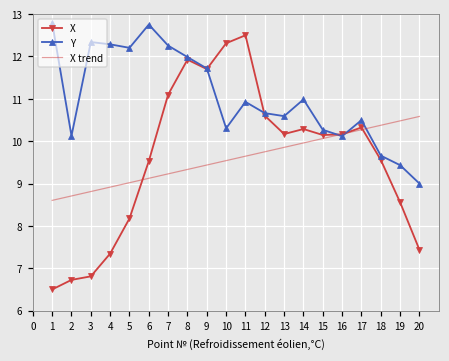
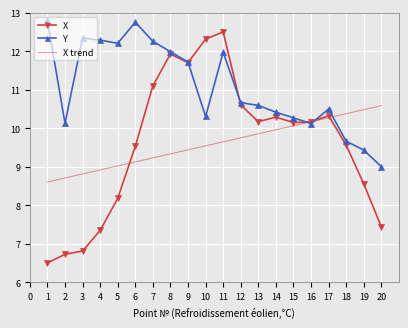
Y, 11: 10.9 -> 12.0
Y, 14: 11.0 -> 10.4
